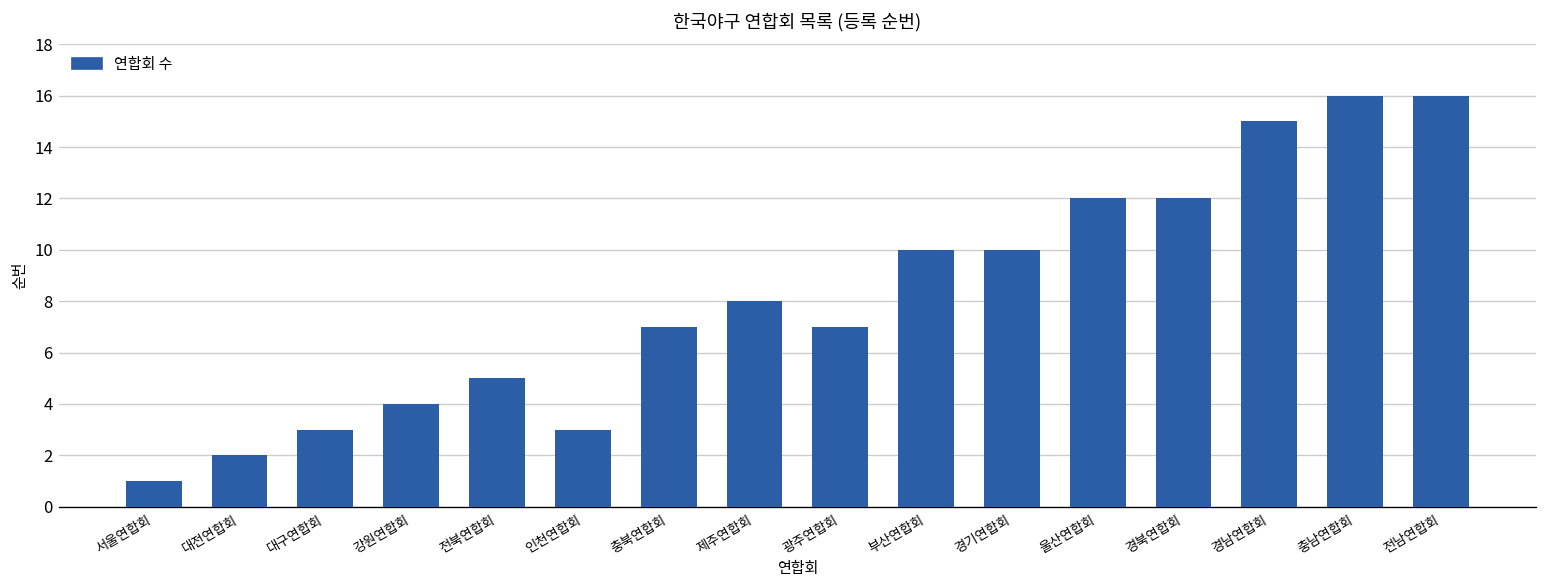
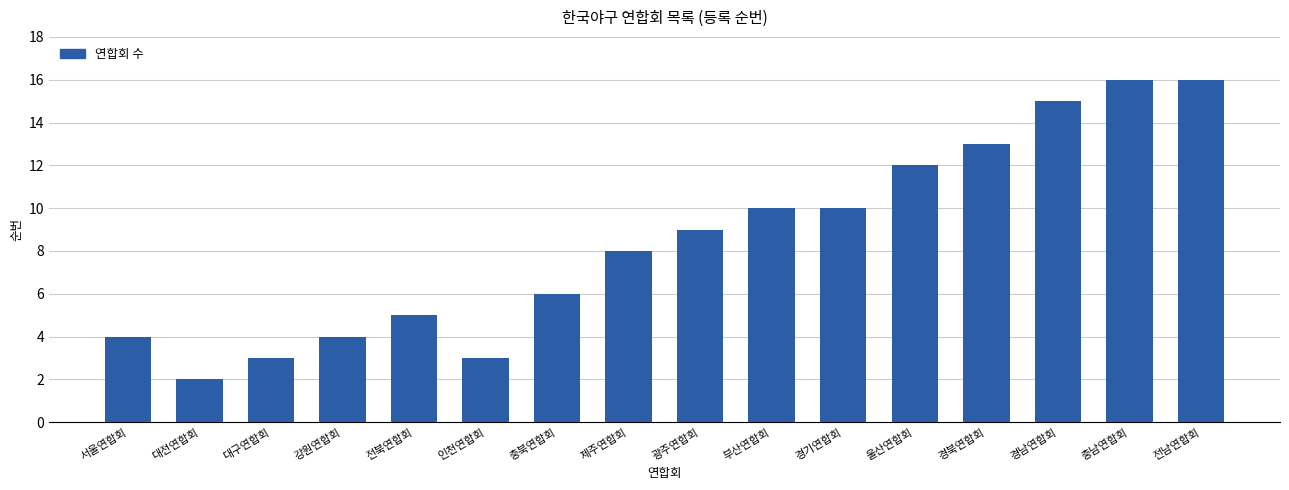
서울연합회: 1 -> 4
충북연합회: 7 -> 6
광주연합회: 7 -> 9
경북연합회: 12 -> 13
